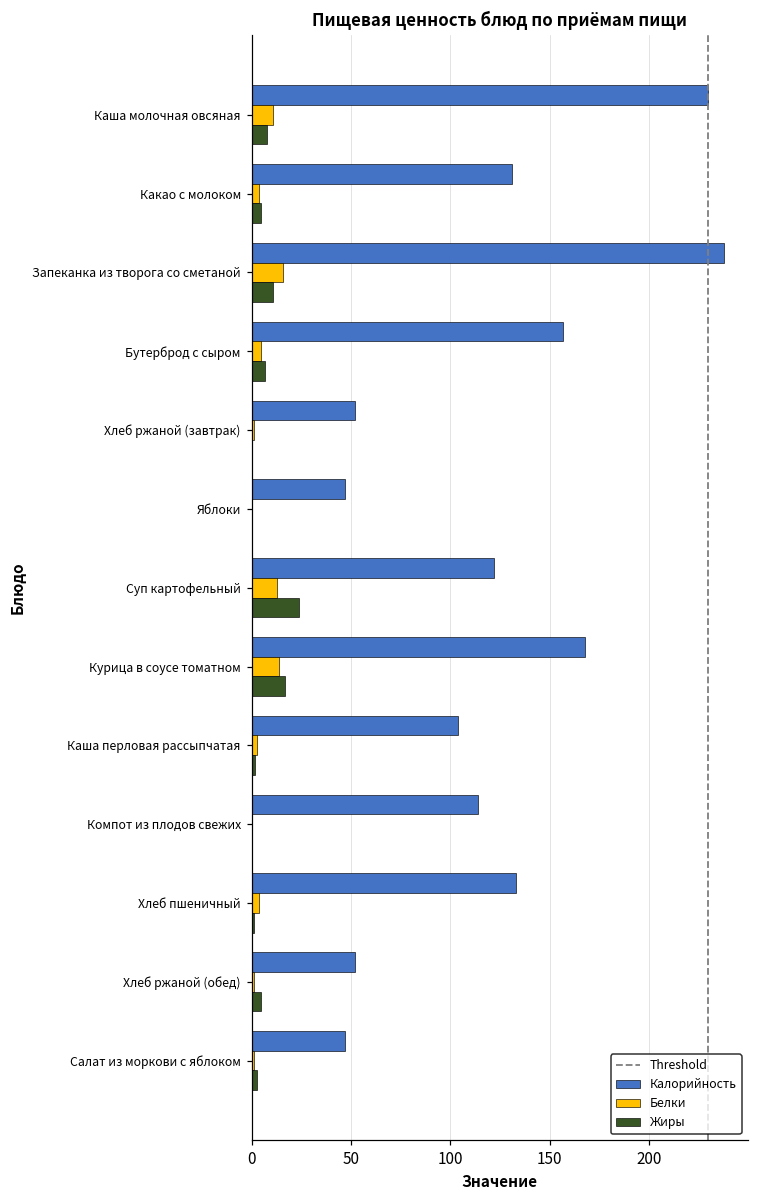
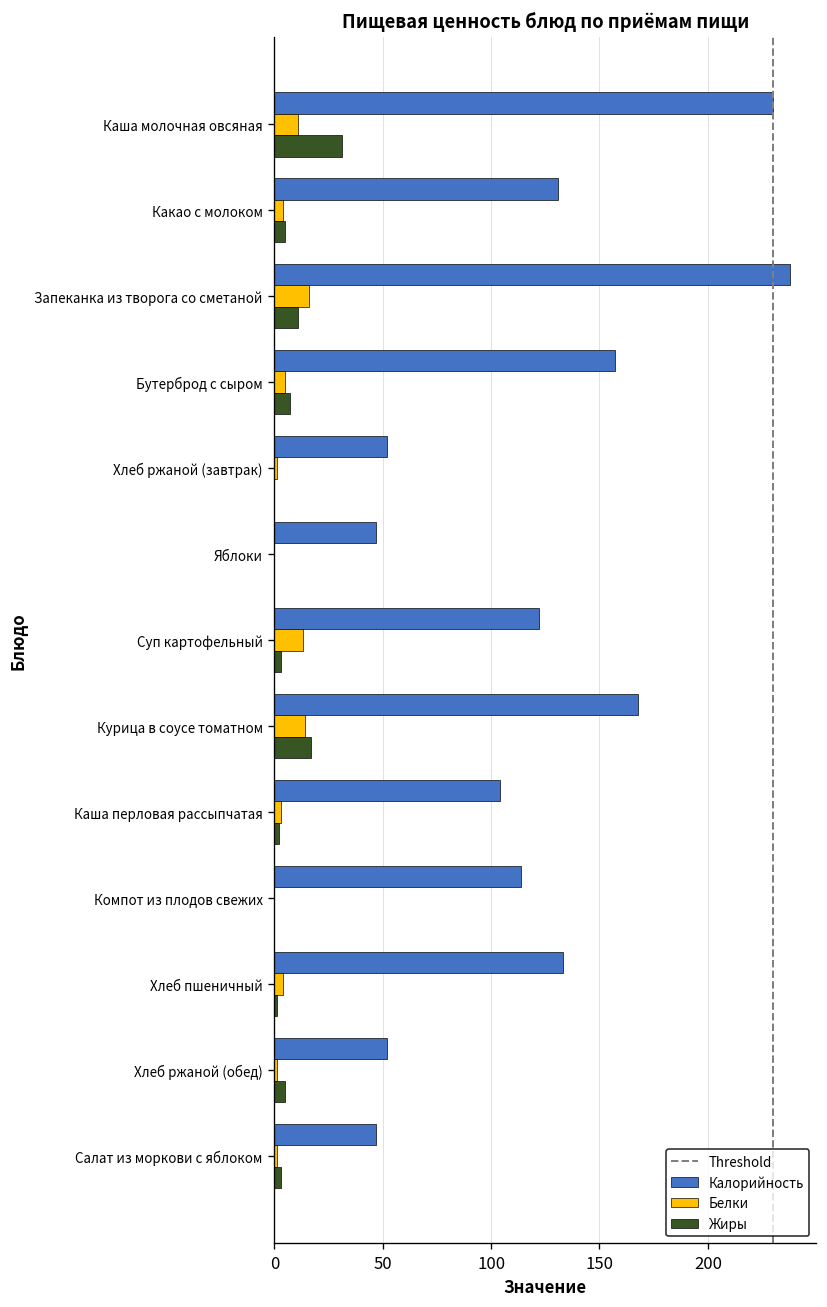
Жиры, Каша молочная овсяная: 8 -> 31
Жиры, Суп картофельный: 24 -> 3
